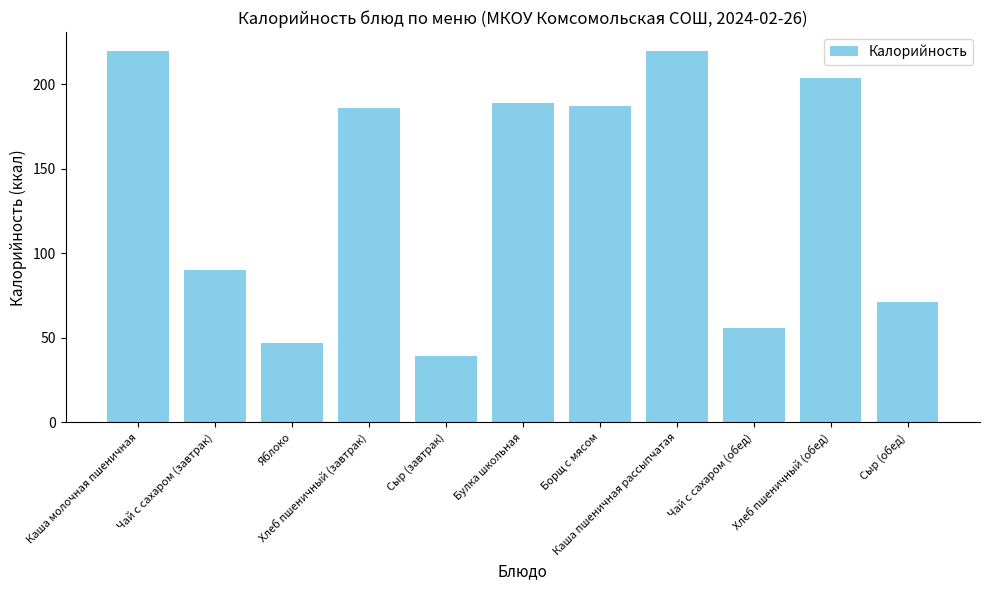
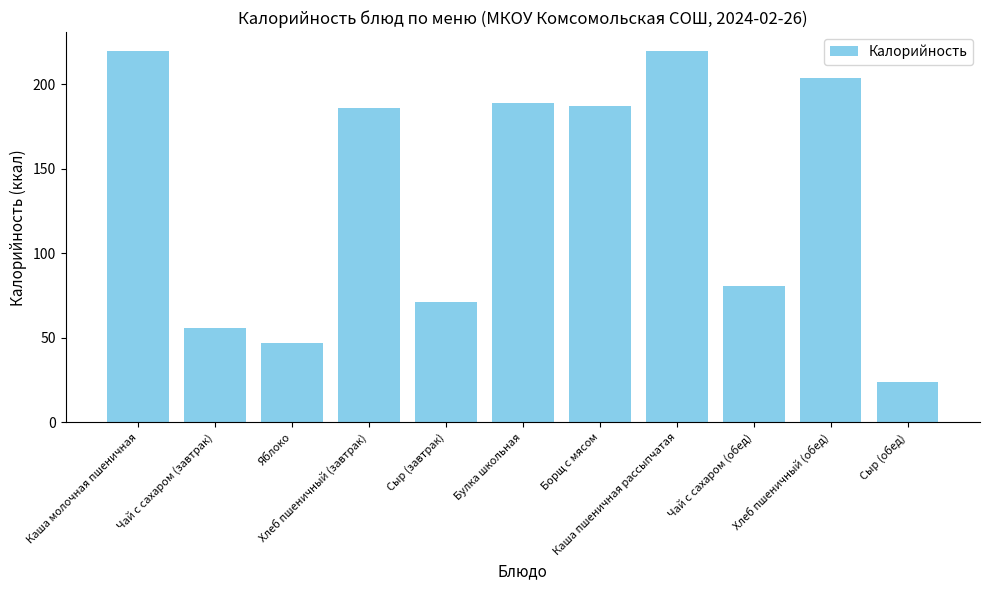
Чай с сахаром (завтрак): 90 -> 56
Сыр (завтрак): 39 -> 71
Чай с сахаром (обед): 56 -> 81
Сыр (обед): 71 -> 24
